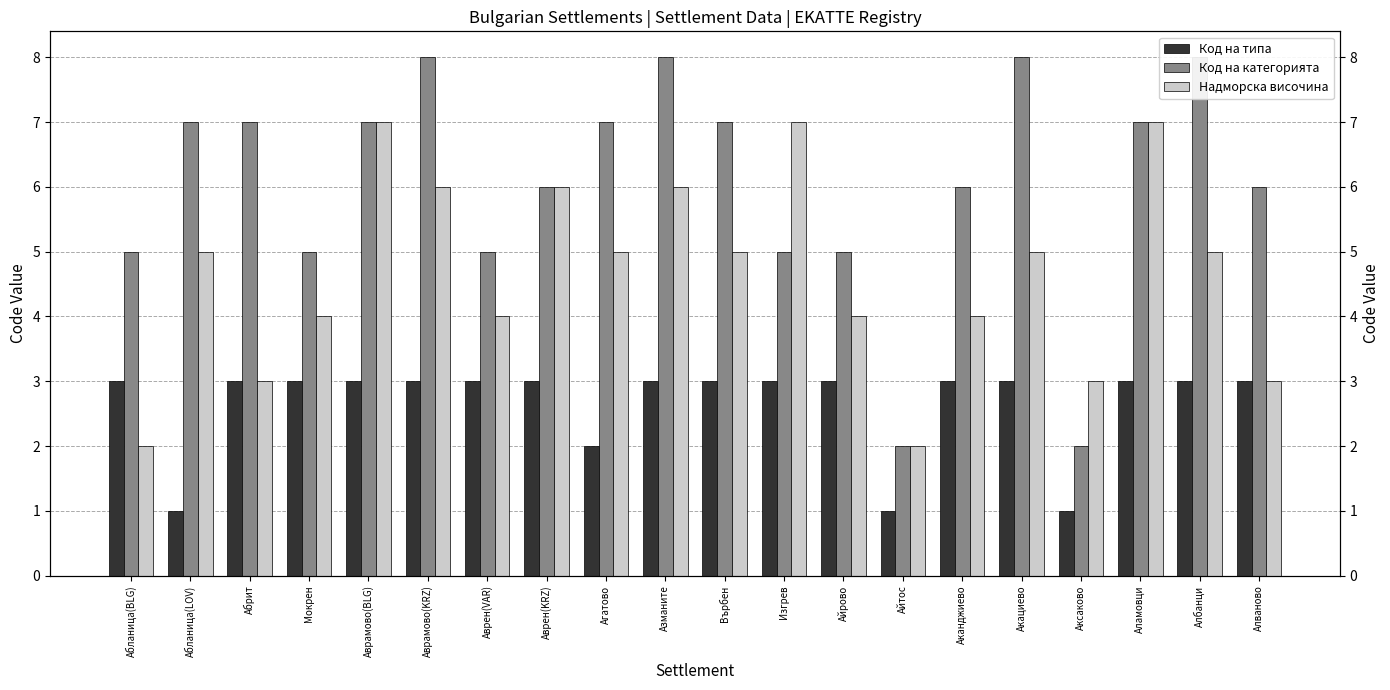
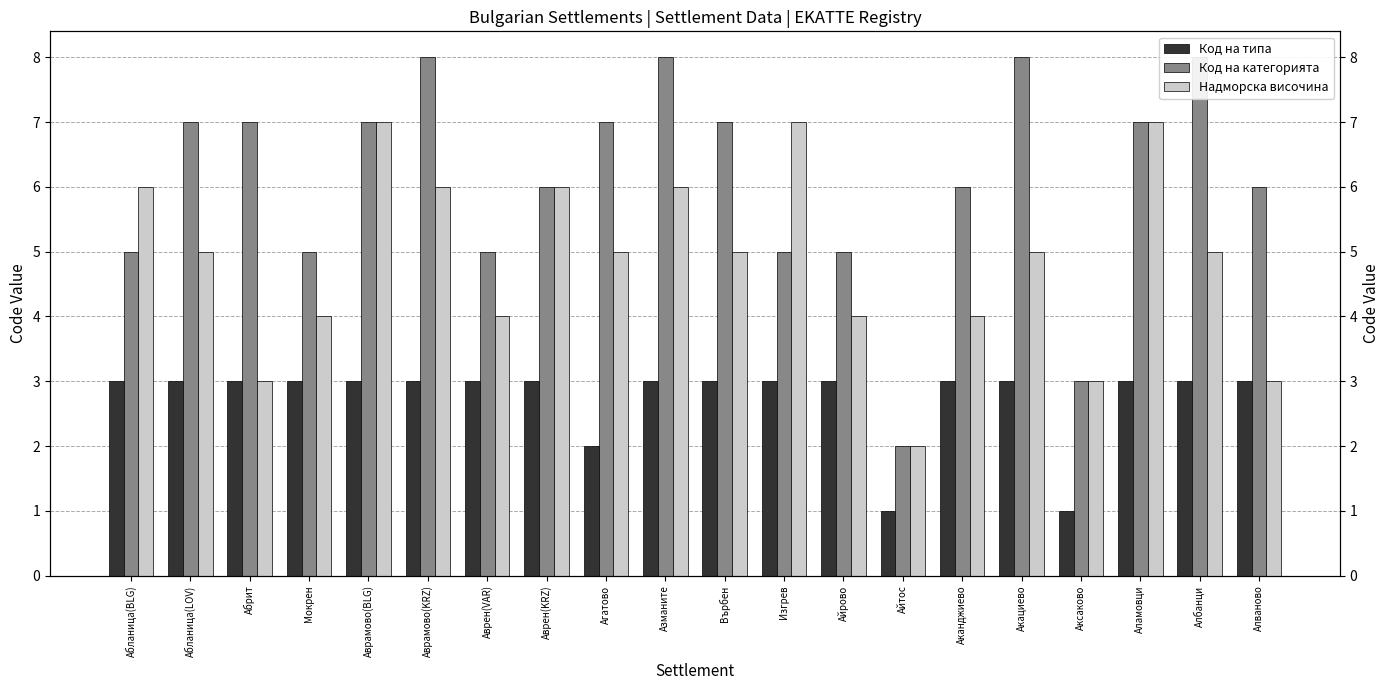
Надморска височина, Абланица(BLG): 2 -> 6
Код на типа, Абланица(LOV): 1 -> 3
Код на категорията, Аксаково: 2 -> 3
